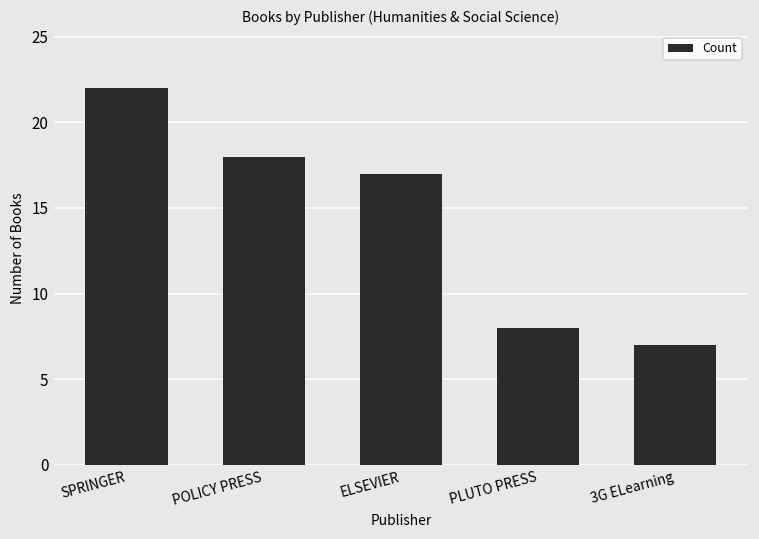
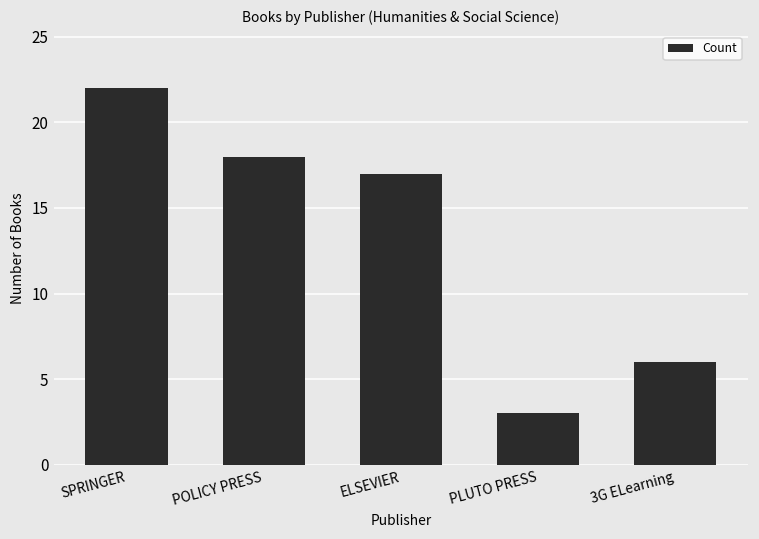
PLUTO PRESS: 8 -> 3
3G ELearning: 7 -> 6
